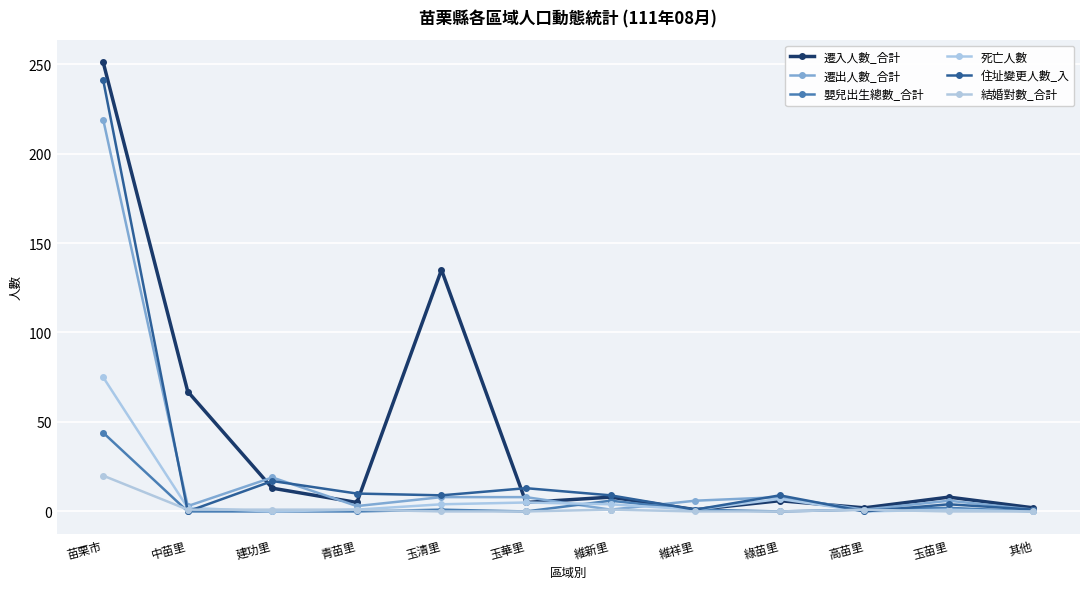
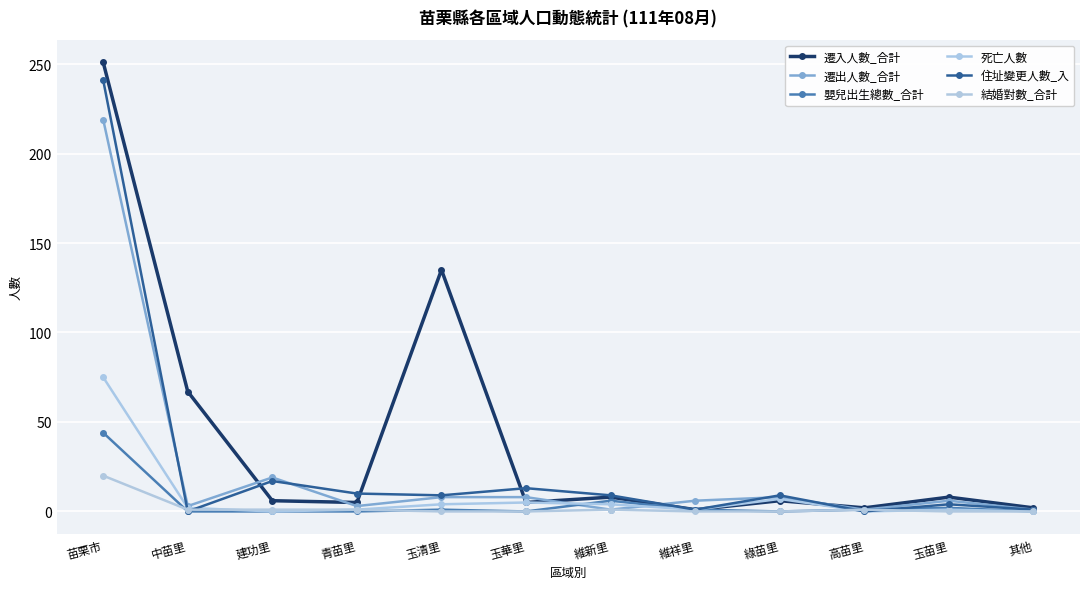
遷入人數_合計, 建功里: 13 -> 6
